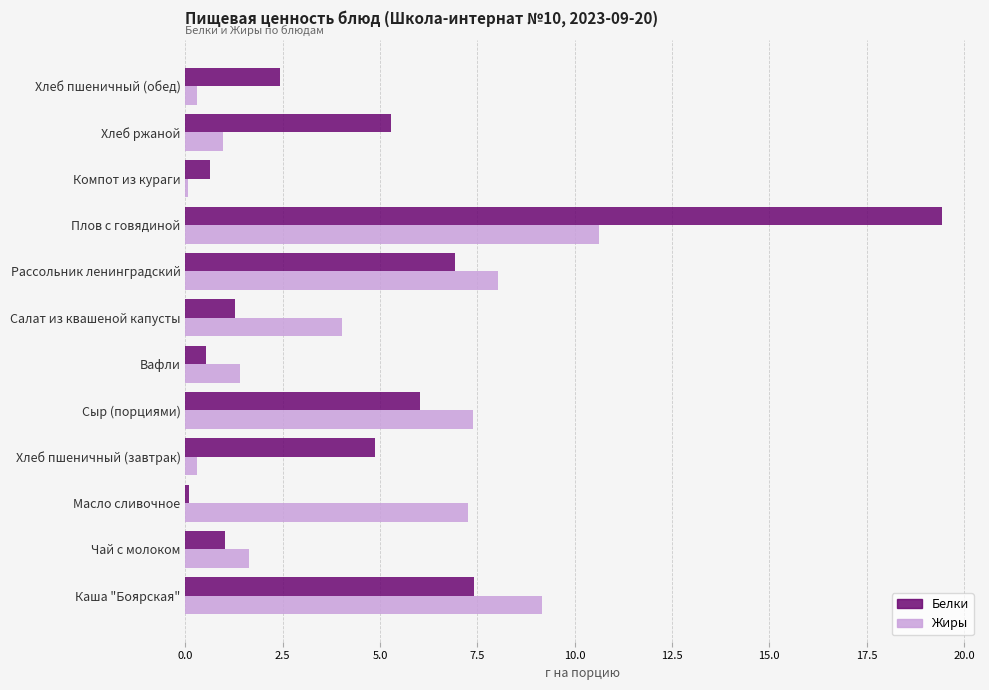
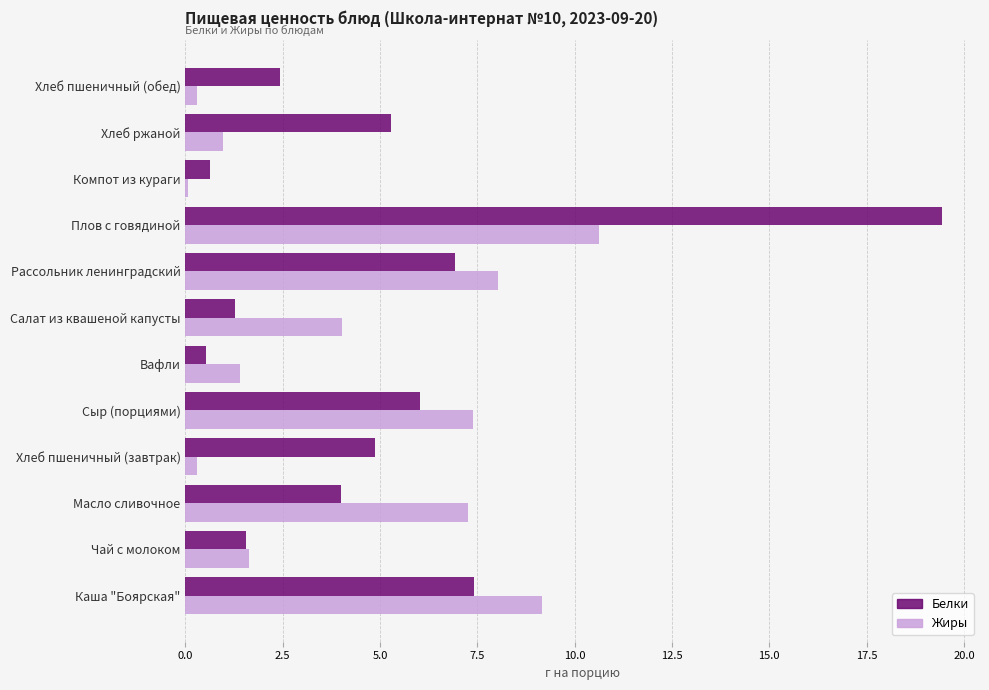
Белки, Масло сливочное: 0.1 -> 4.0
Белки, Чай с молоком: 1.0 -> 1.6
